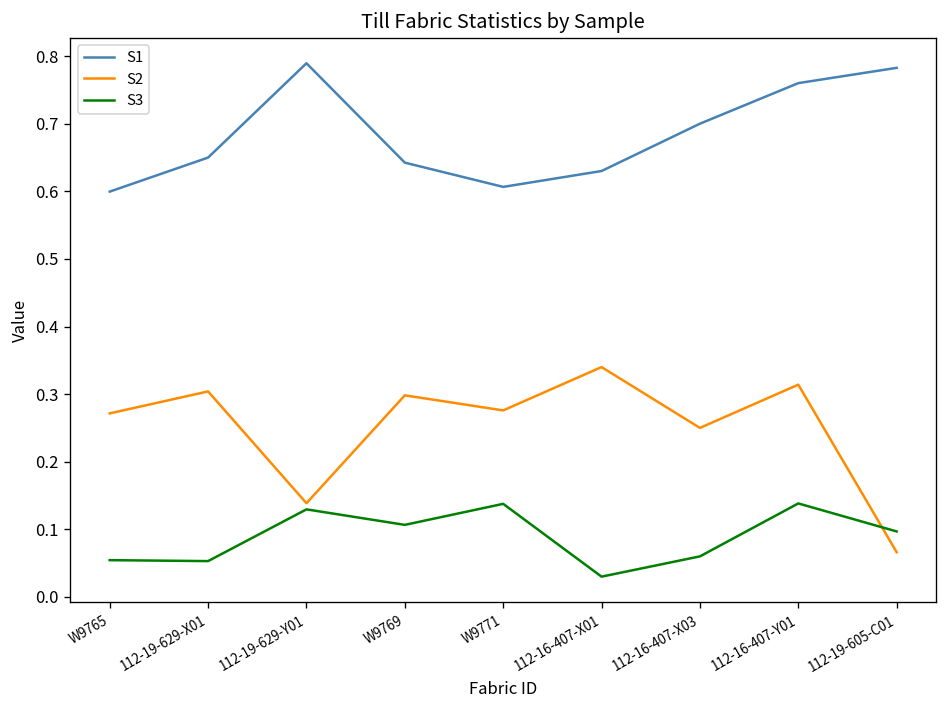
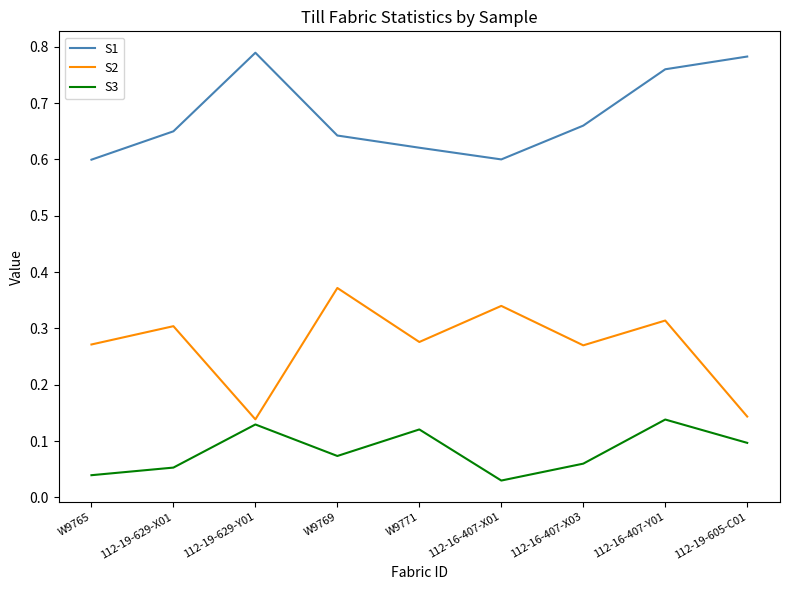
S3, W9765: 0.05 -> 0.04
S2, W9769: 0.30 -> 0.37
S3, W9769: 0.11 -> 0.07
S1, W9771: 0.61 -> 0.62
S3, W9771: 0.14 -> 0.12
S1, 112-16-407-X01: 0.63 -> 0.60
S1, 112-16-407-X03: 0.70 -> 0.66
S2, 112-16-407-X03: 0.25 -> 0.27
S2, 112-19-605-C01: 0.07 -> 0.14
